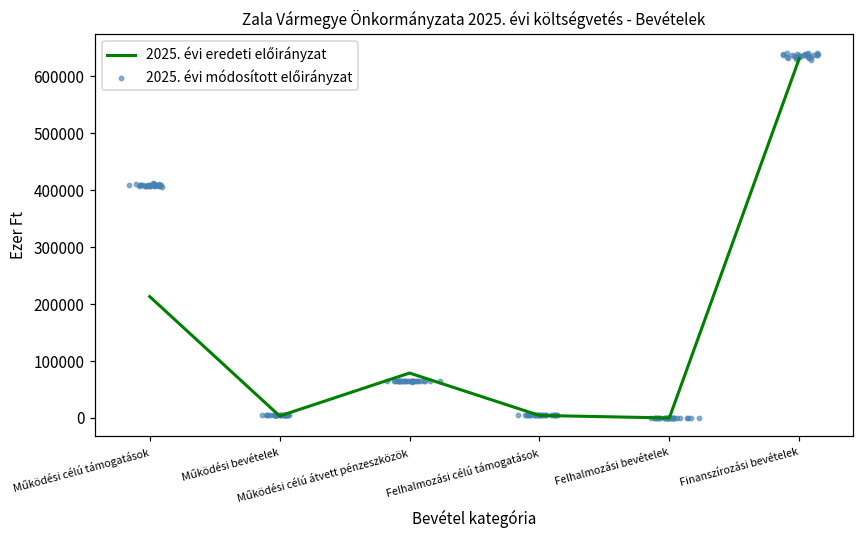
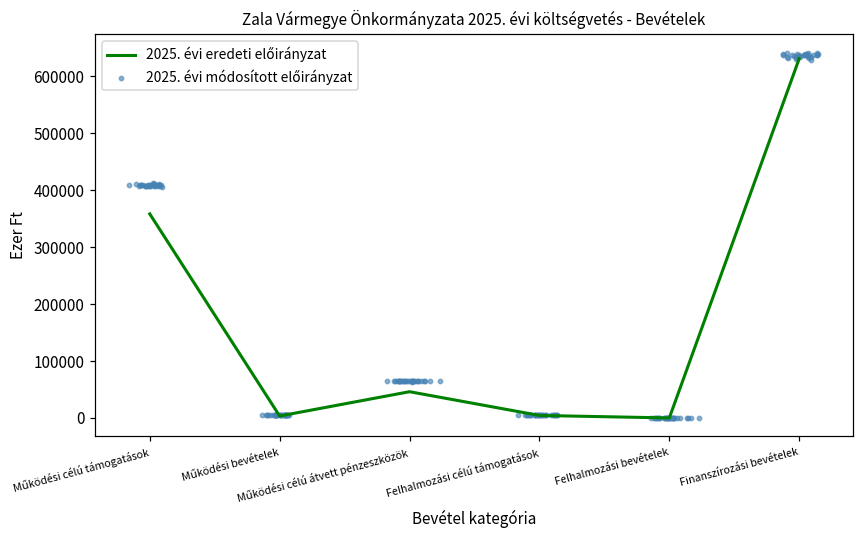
2025. évi eredeti előirányzat, Működési célú támogatások: 210000 -> 360000
2025. évi eredeti előirányzat, Működési célú átvett pénzeszközök: 80000 -> 50000
